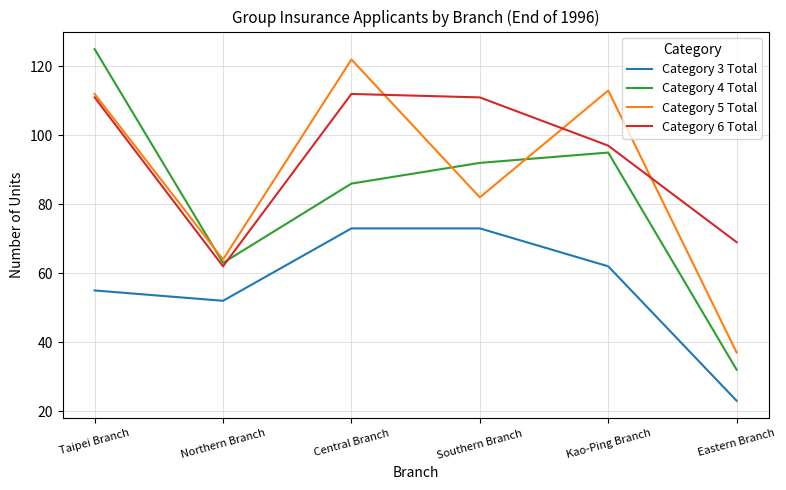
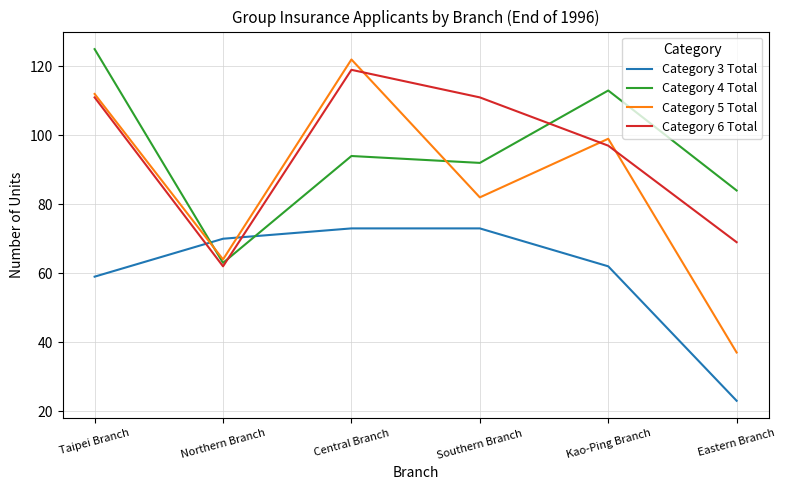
Category 3 Total, Taipei Branch: 55 -> 59
Category 3 Total, Northern Branch: 52 -> 70
Category 4 Total, Central Branch: 86 -> 94
Category 6 Total, Central Branch: 112 -> 119
Category 4 Total, Kao-Ping Branch: 95 -> 113
Category 5 Total, Kao-Ping Branch: 113 -> 99
Category 4 Total, Eastern Branch: 32 -> 84
